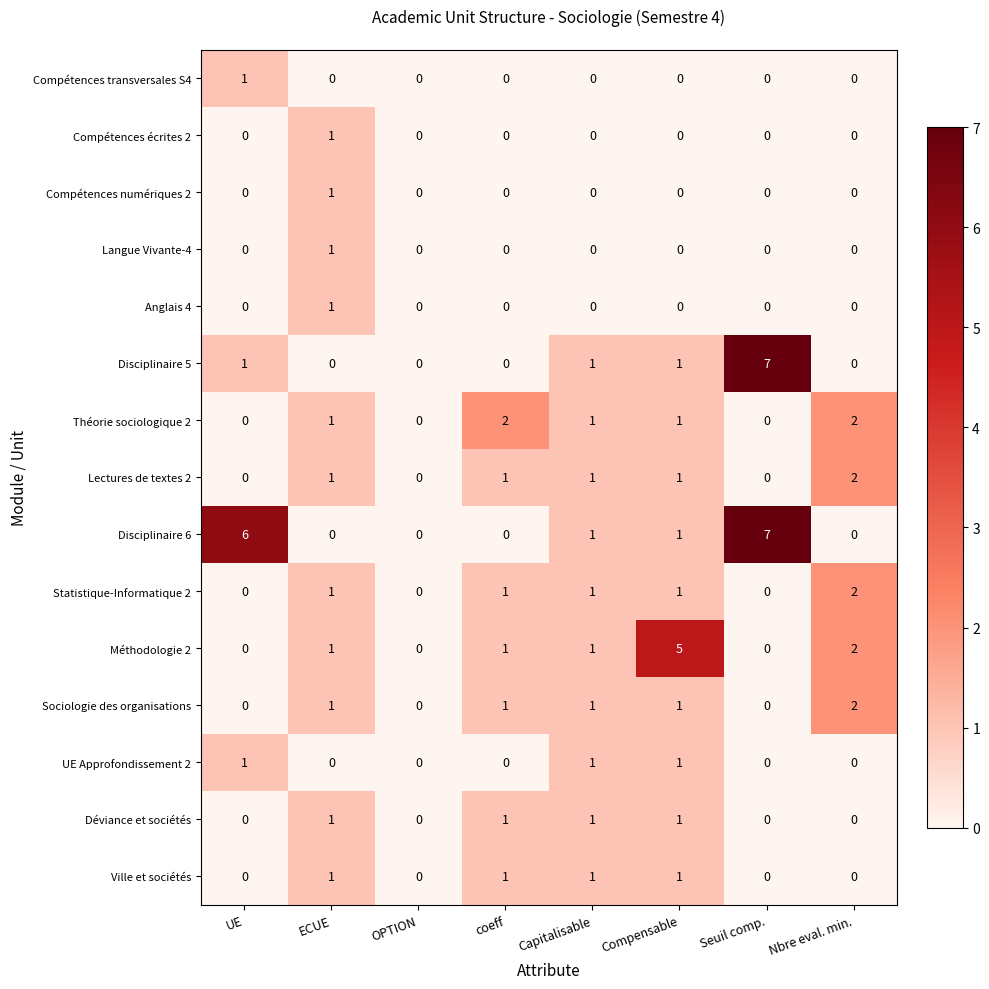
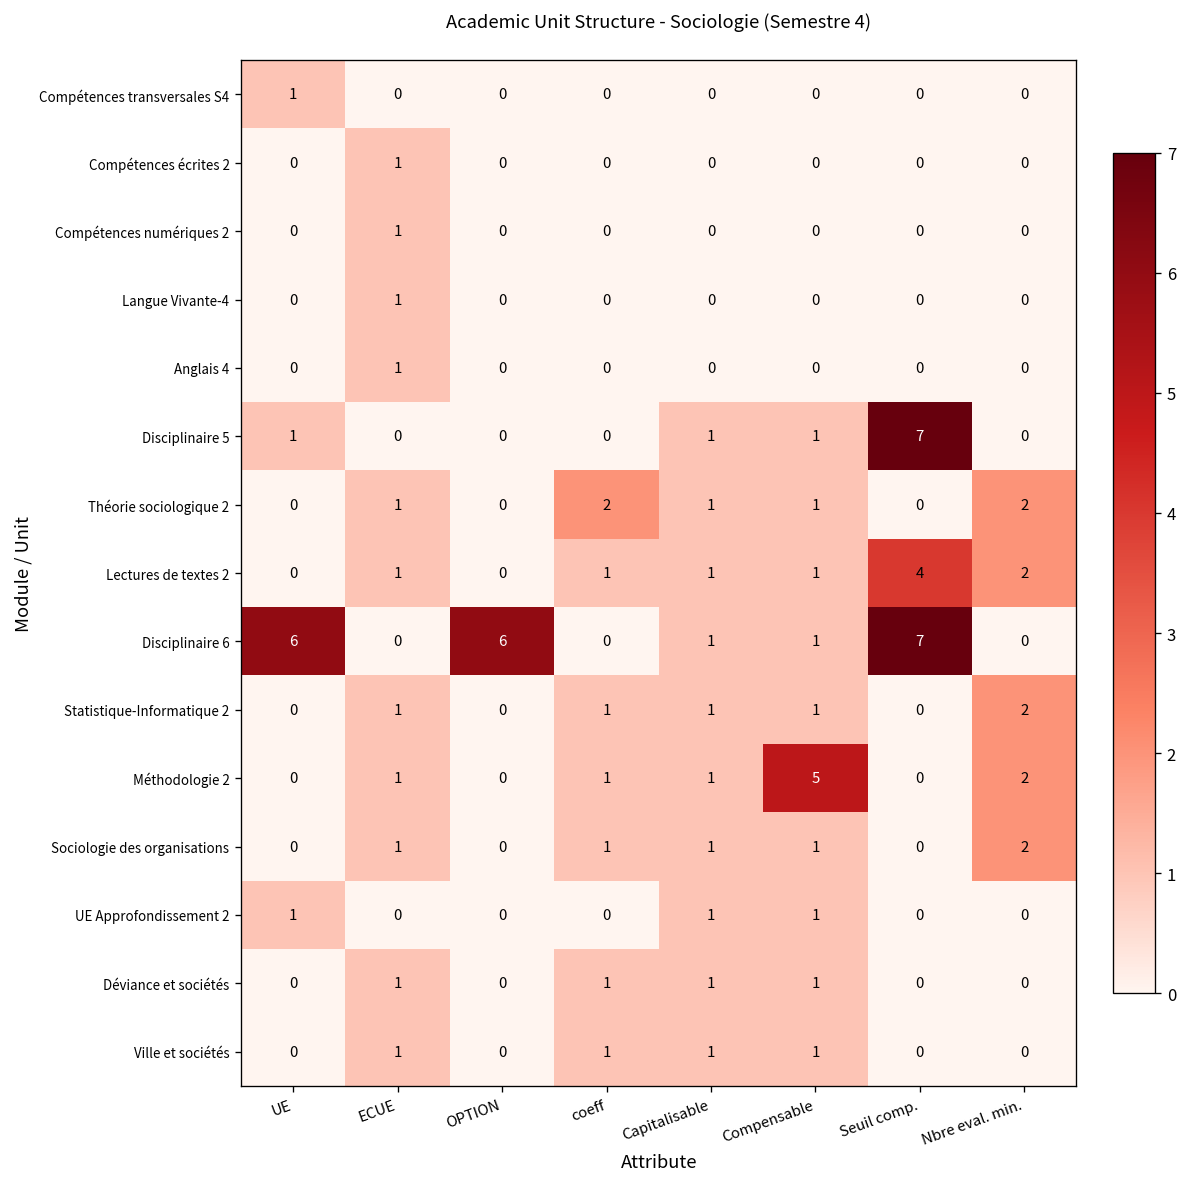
Lectures de textes 2, Seuil comp.: 0 -> 4
Disciplinaire 6, OPTION: 0 -> 6
